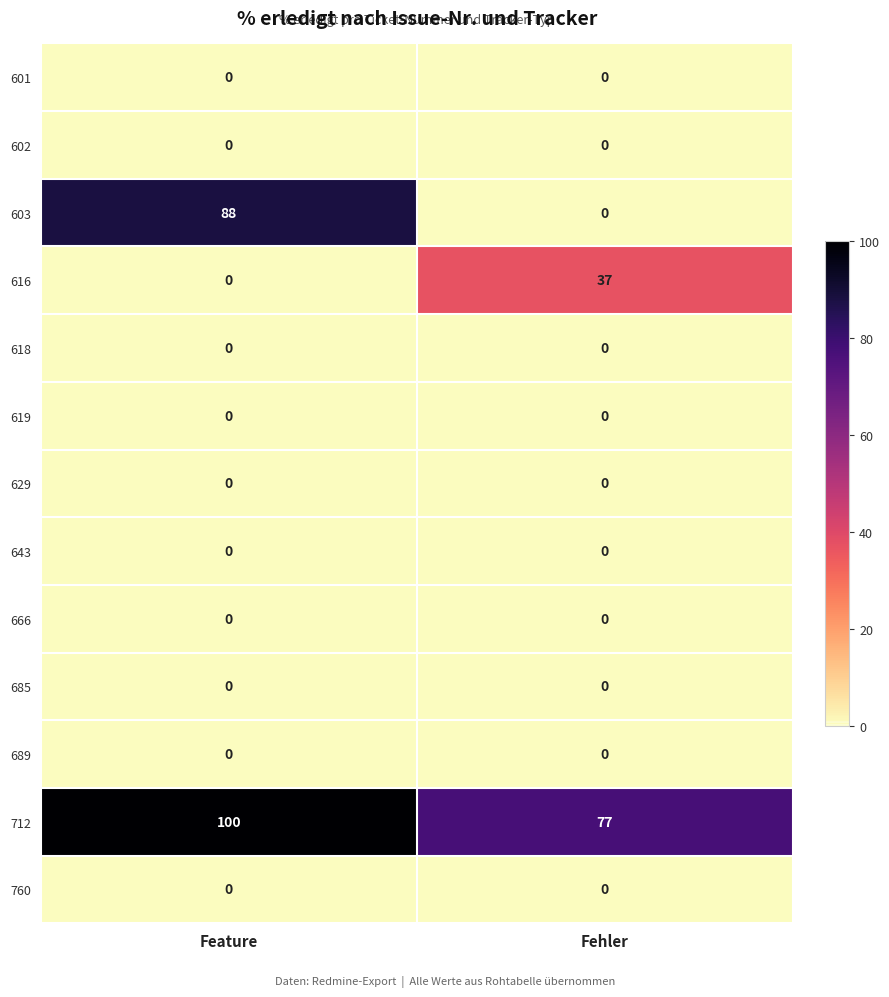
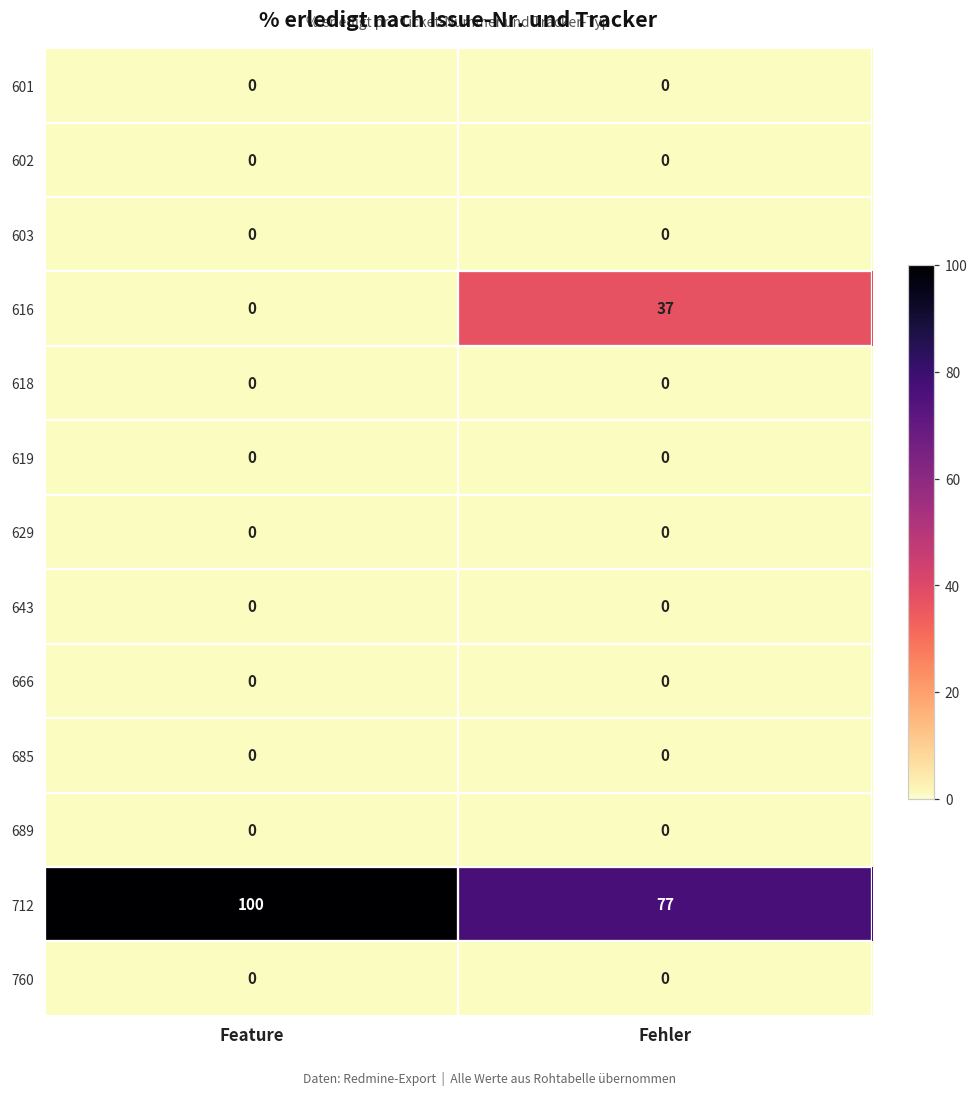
603, Feature: 88 -> 0
